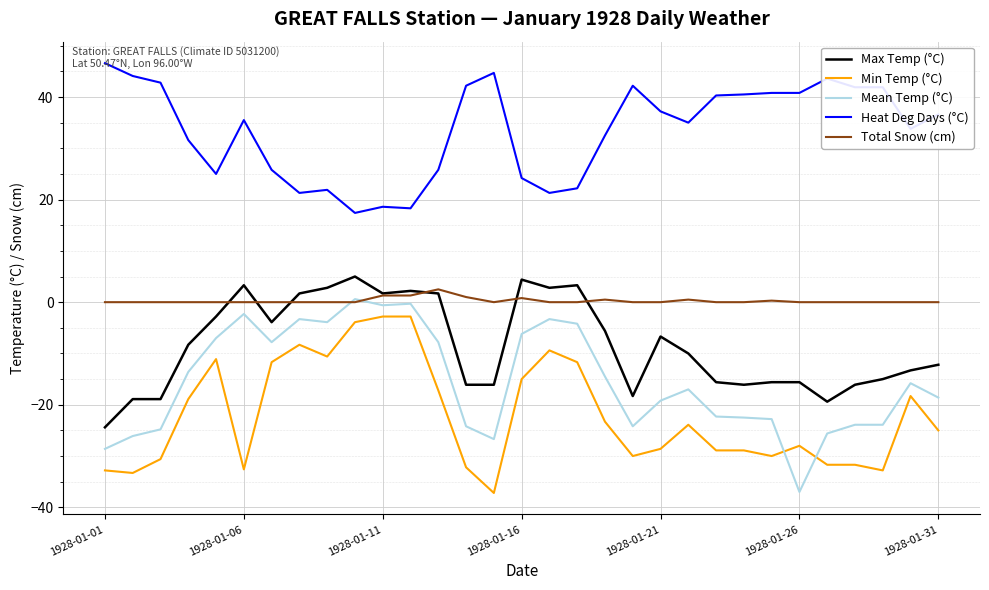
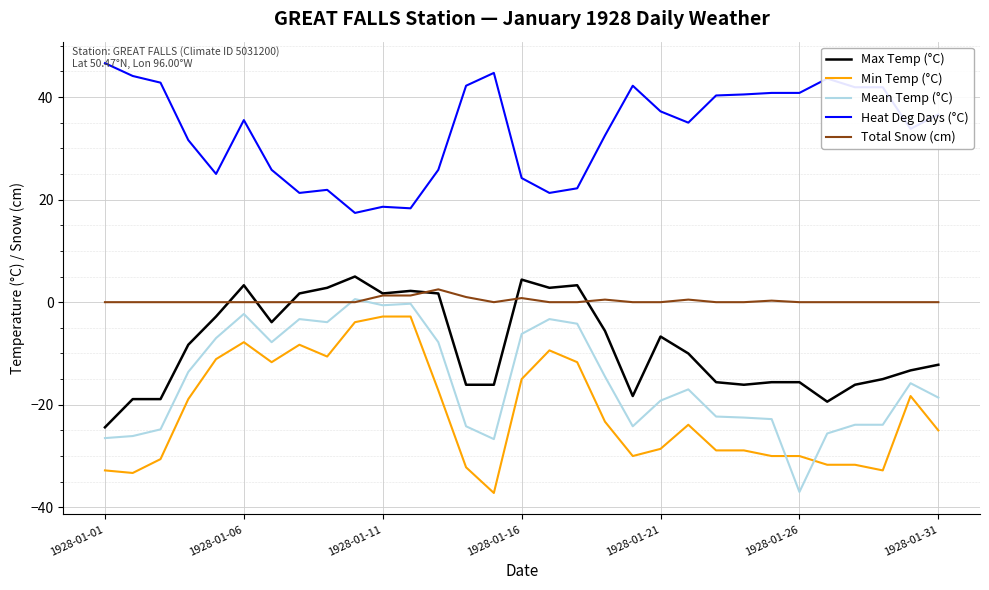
Mean Temp (°C), 1928-01-01: -29 -> -27
Min Temp (°C), 1928-01-06: -33 -> -8
Min Temp (°C), 1928-01-26: -28 -> -30
